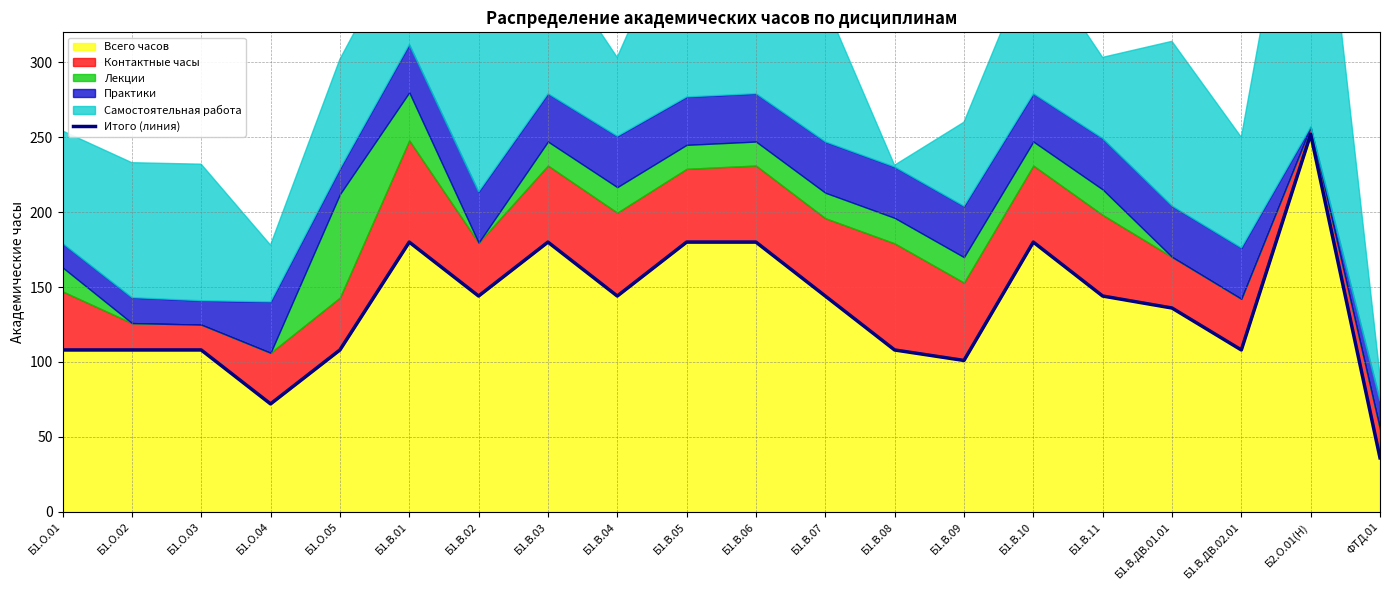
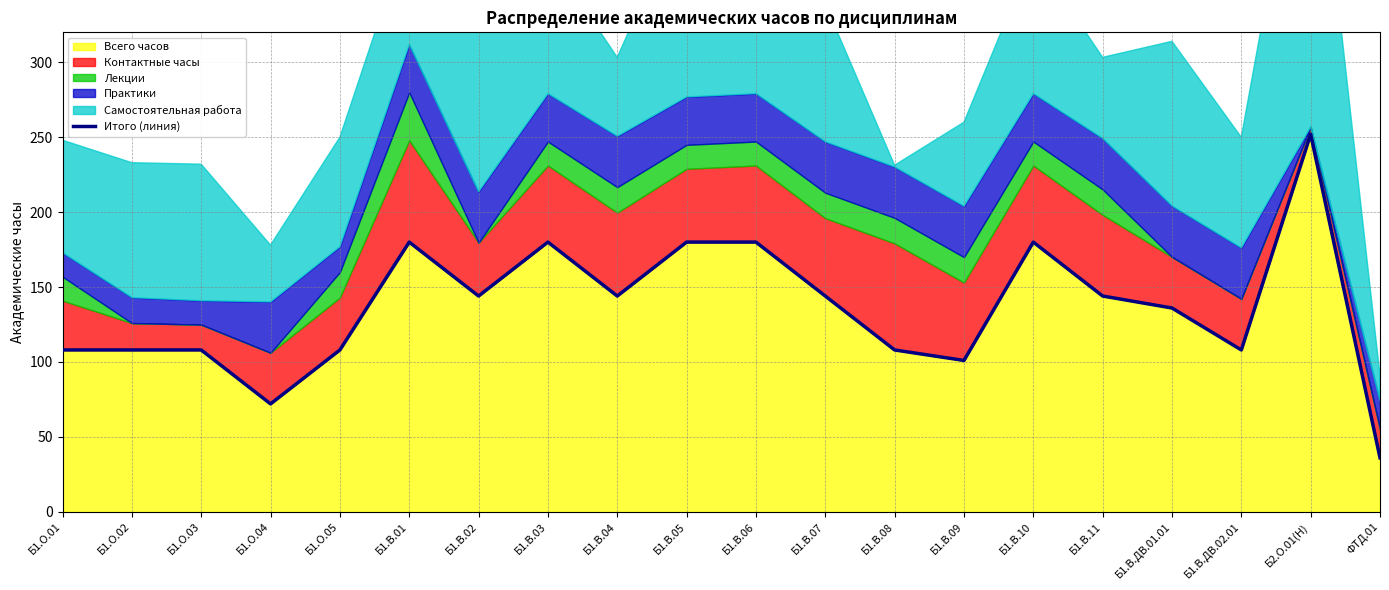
Контактные часы, Б1.О.01: 39 -> 33
Лекции, Б1.О.05: 69 -> 17
